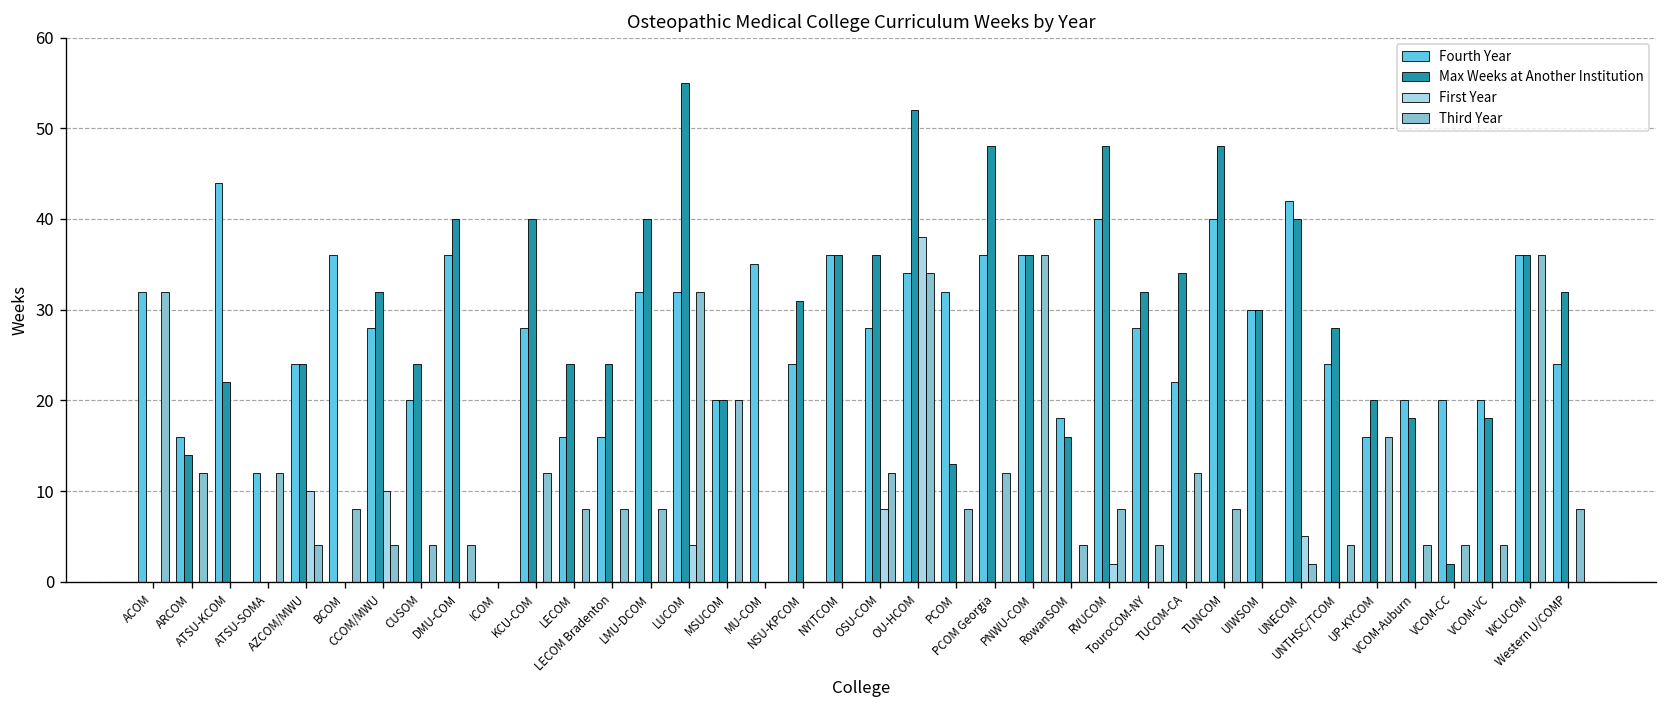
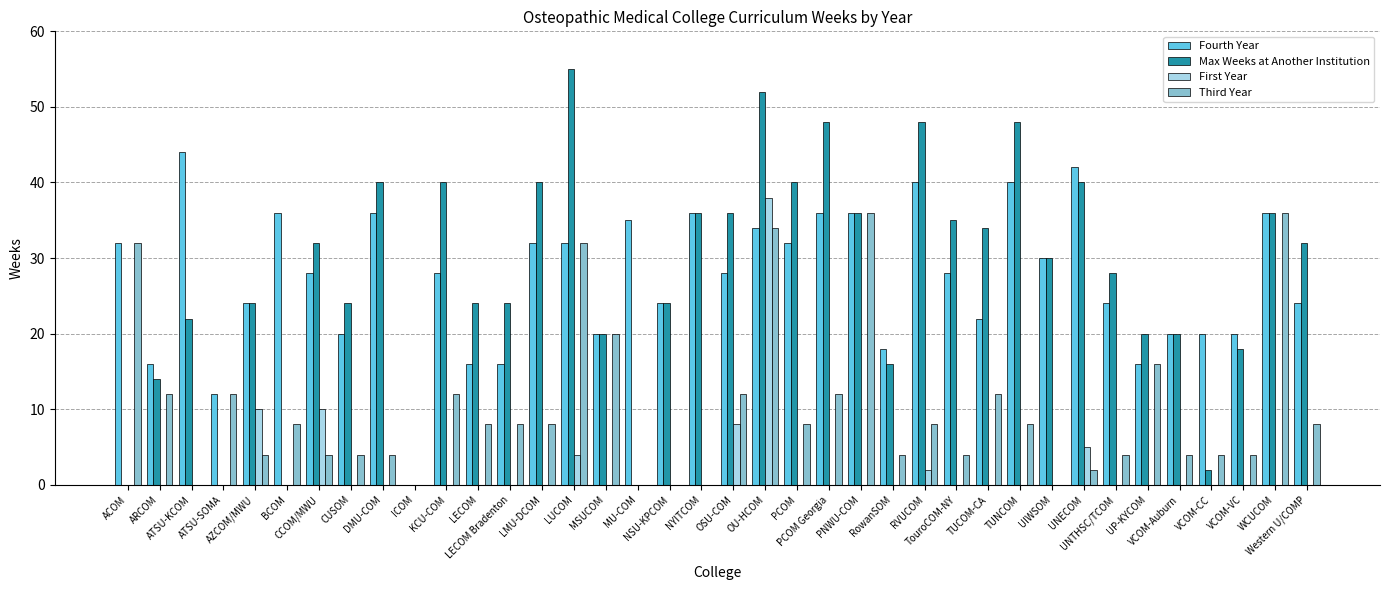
Max Weeks at Another Institution, NSU-KPCOM: 31 -> 24
Max Weeks at Another Institution, PCOM: 13 -> 40
Max Weeks at Another Institution, TouroCOM-NY: 32 -> 35
Max Weeks at Another Institution, VCOM-Auburn: 18 -> 20
